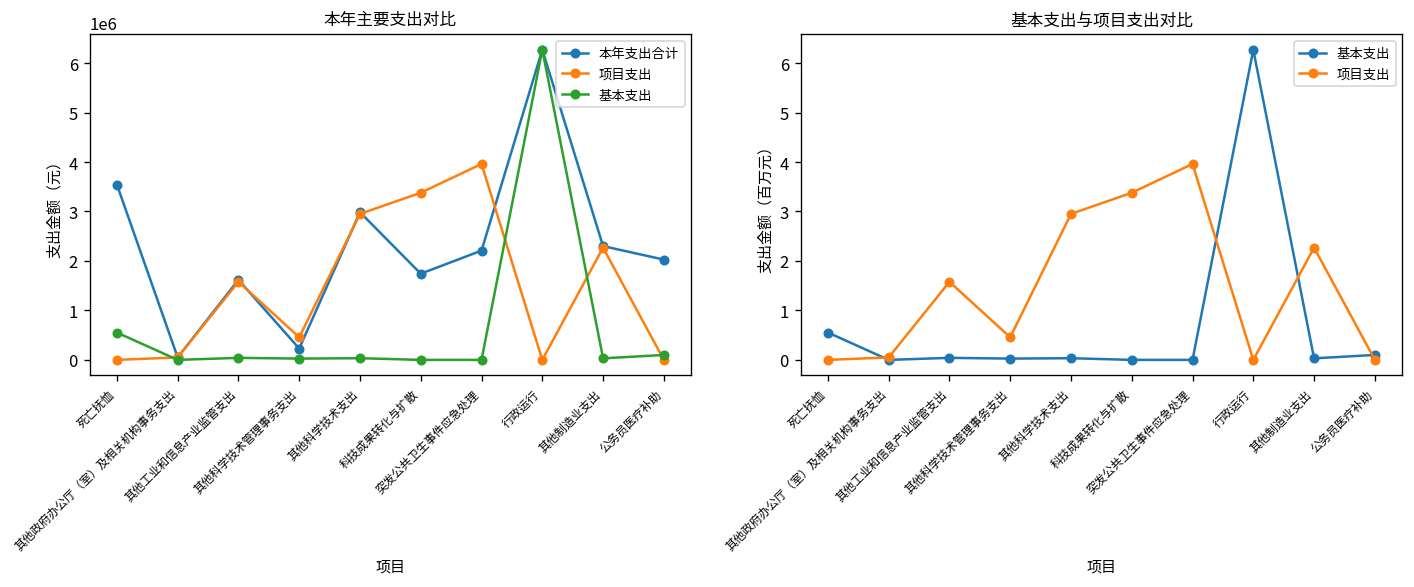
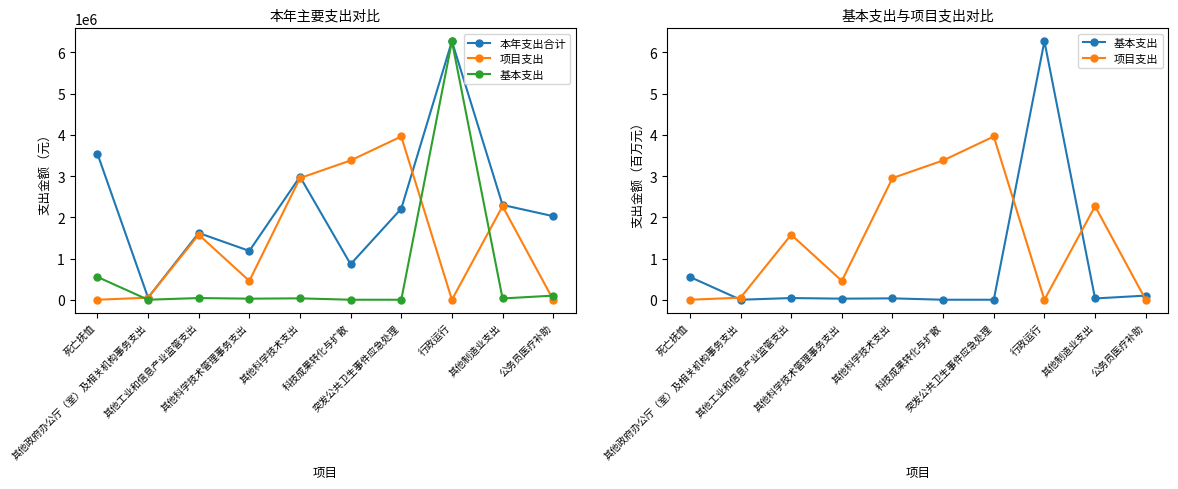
本年主要支出对比, 本年支出合计, 其他科学技术管理事务支出: 200000 -> 1200000
本年主要支出对比, 本年支出合计, 科技成果转化与扩散: 1700000 -> 900000
